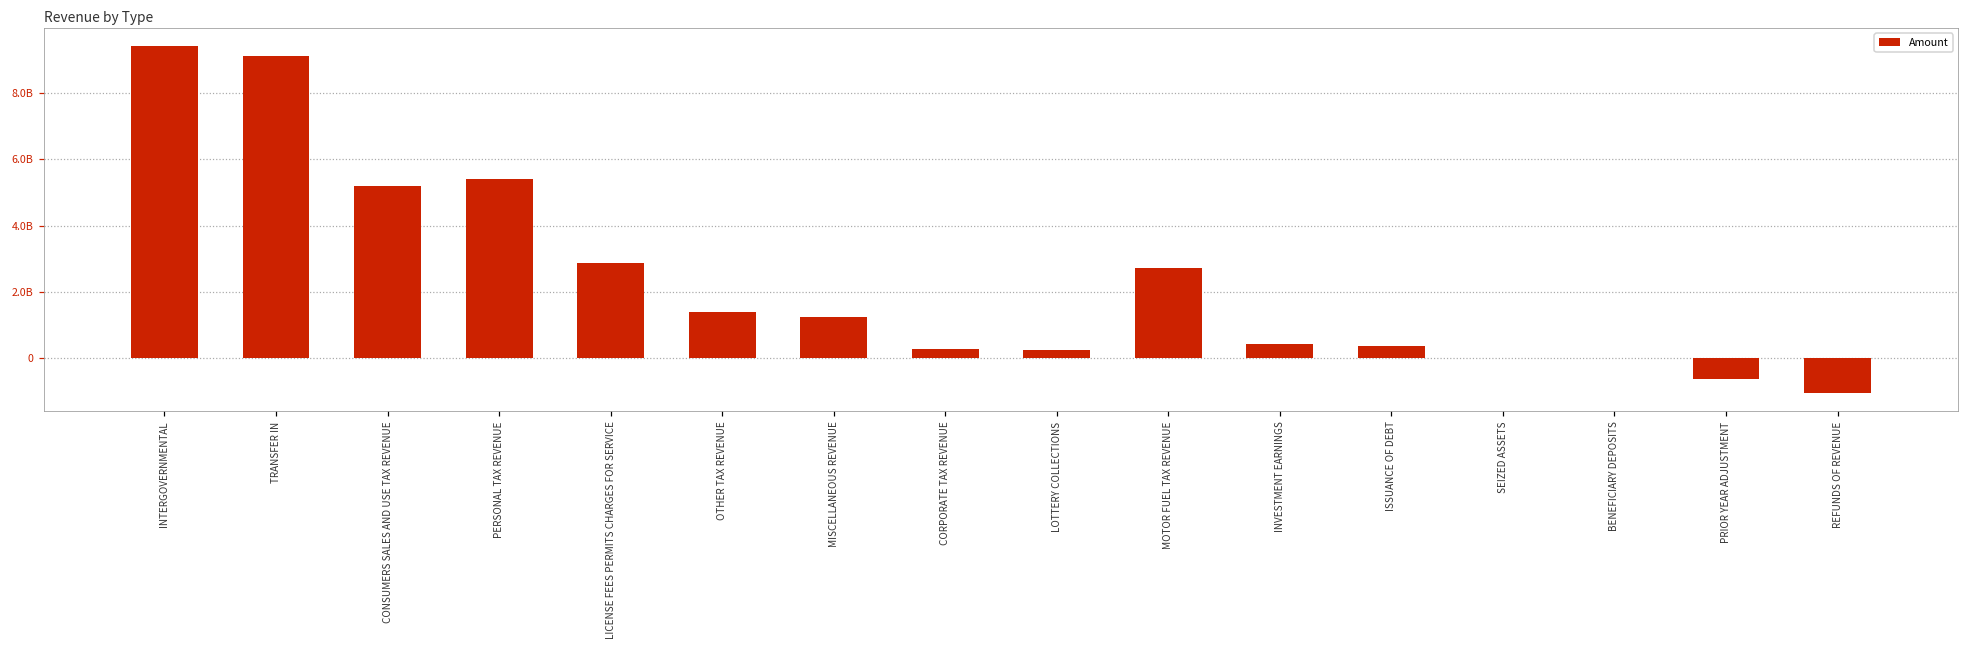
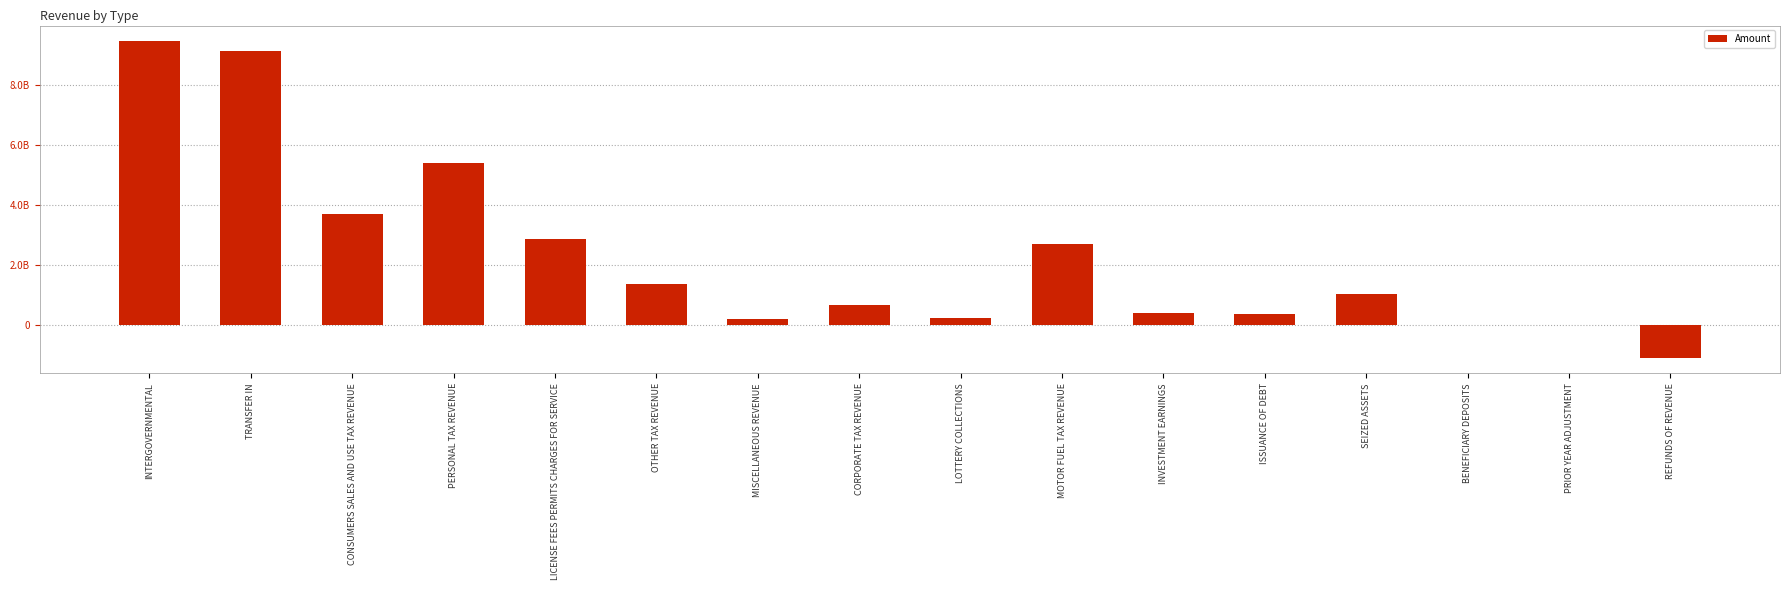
CONSUMERS SALES AND USE TAX REVENUE: 5200000000 -> 3700000000
MISCELLANEOUS REVENUE: 1200000000 -> 200000000
CORPORATE TAX REVENUE: 300000000 -> 700000000
SEIZED ASSETS: 0 -> 1000000000
PRIOR YEAR ADJUSTMENT: -600000000 -> 0
